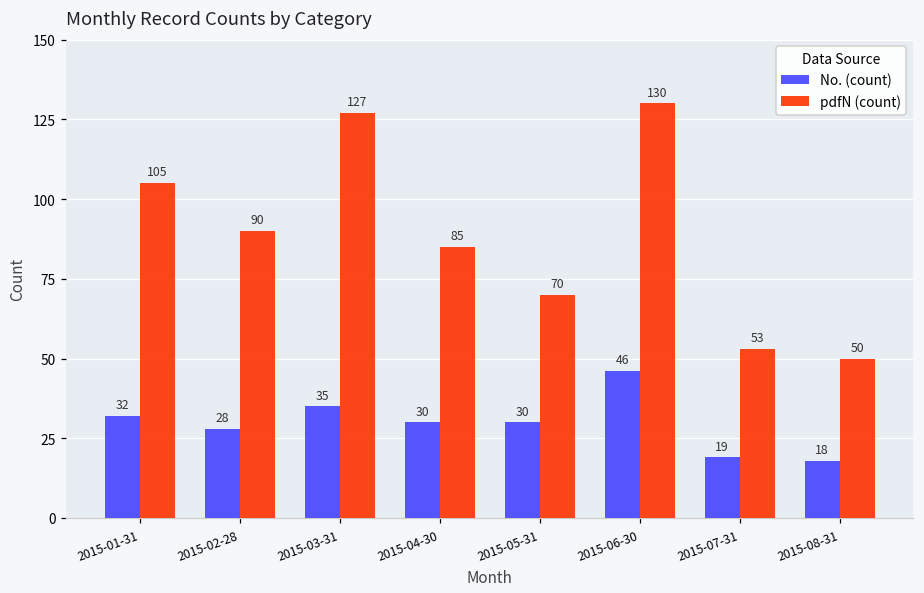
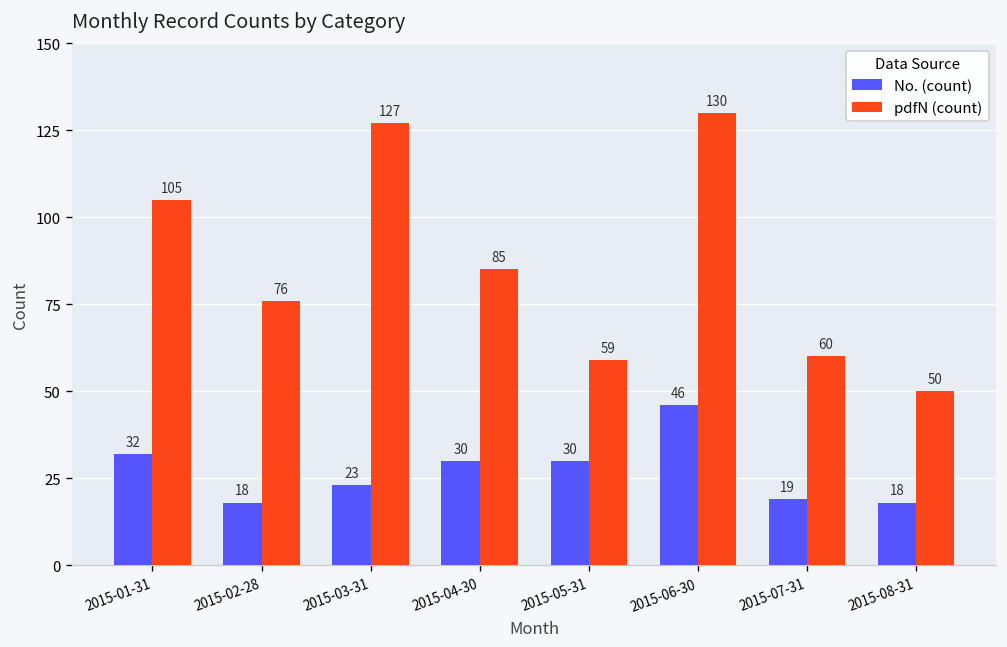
No. (count), 2015-02-28: 28 -> 18
pdfN (count), 2015-02-28: 90 -> 76
No. (count), 2015-03-31: 35 -> 23
pdfN (count), 2015-05-31: 70 -> 59
pdfN (count), 2015-07-31: 53 -> 60
